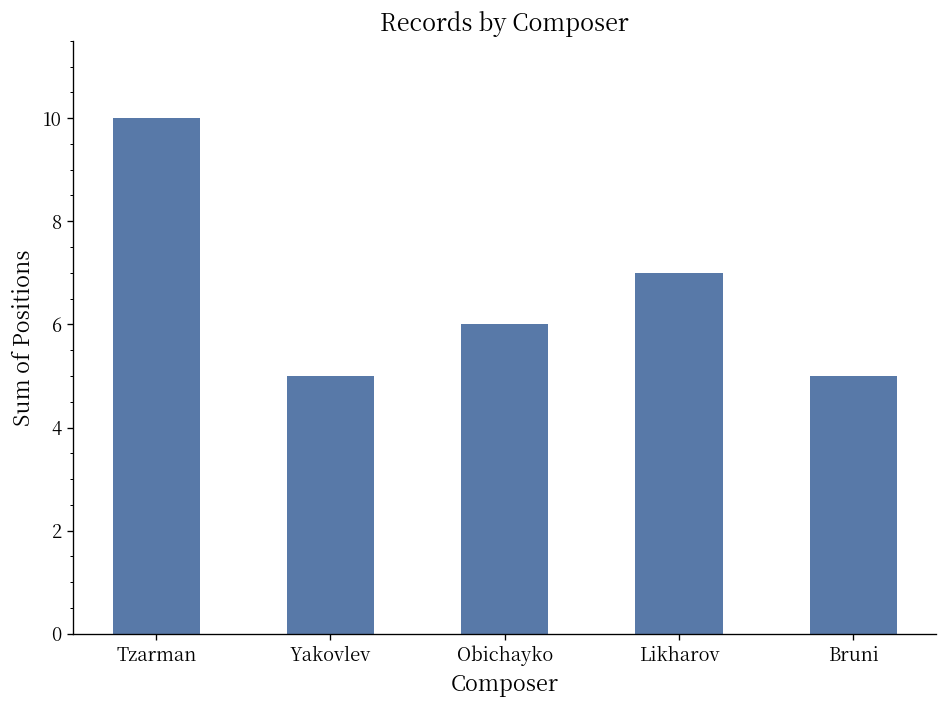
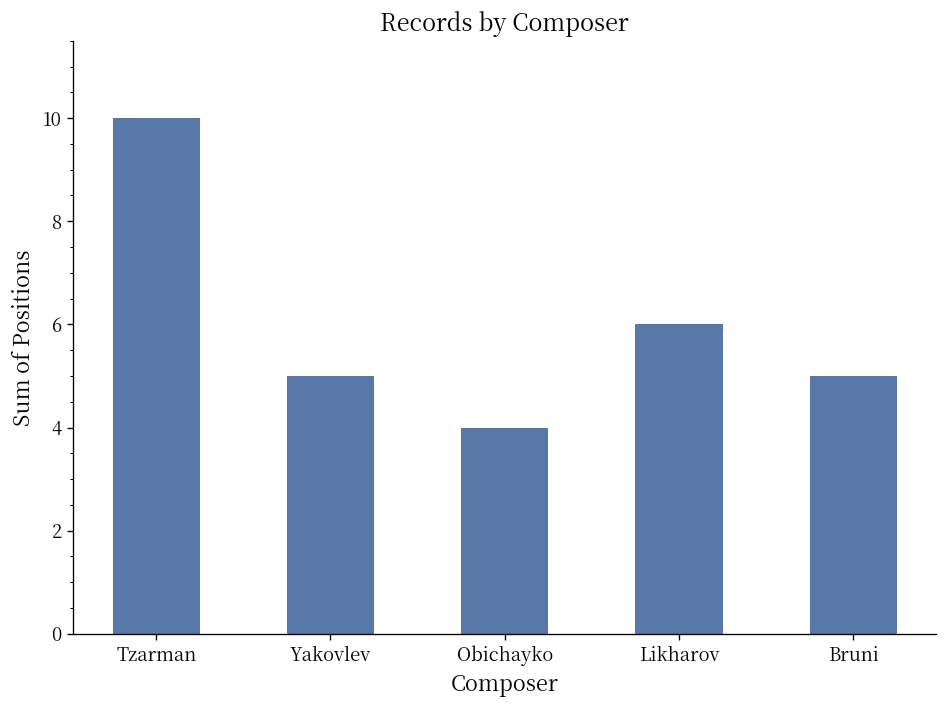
Obichayko: 6 -> 4
Likharov: 7 -> 6
